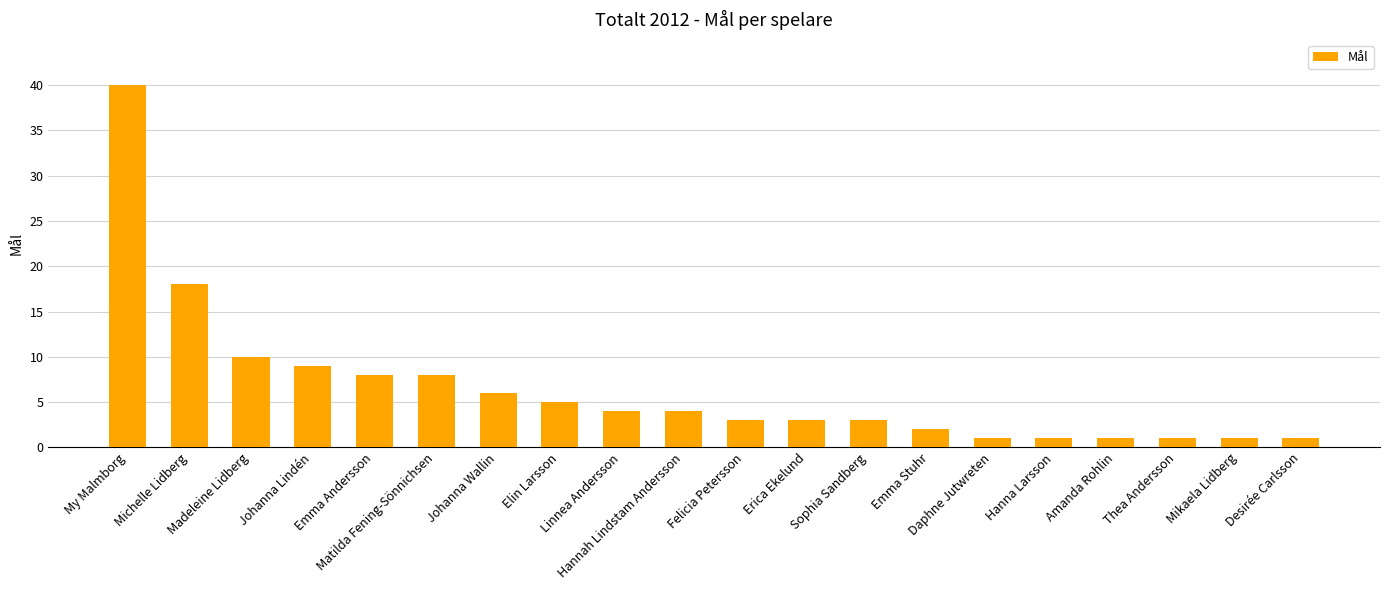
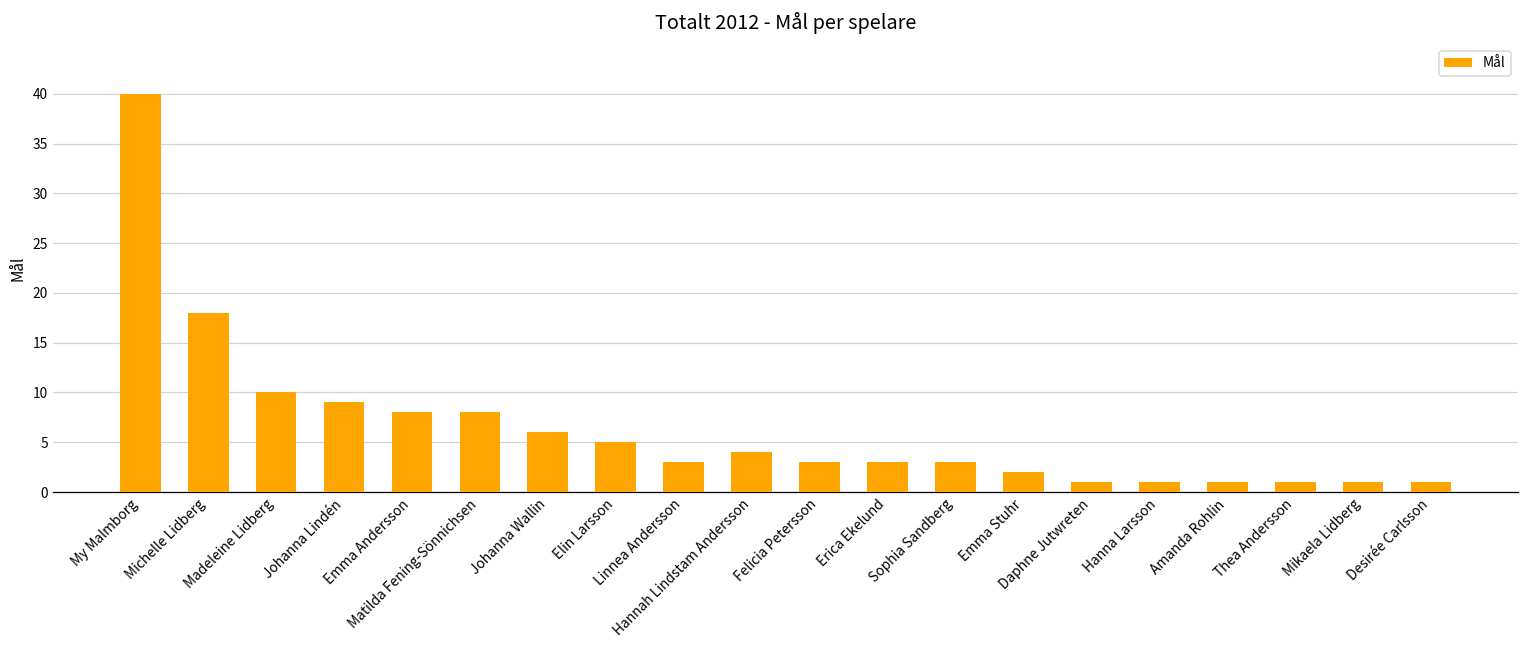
Linnea Andersson: 4 -> 3
